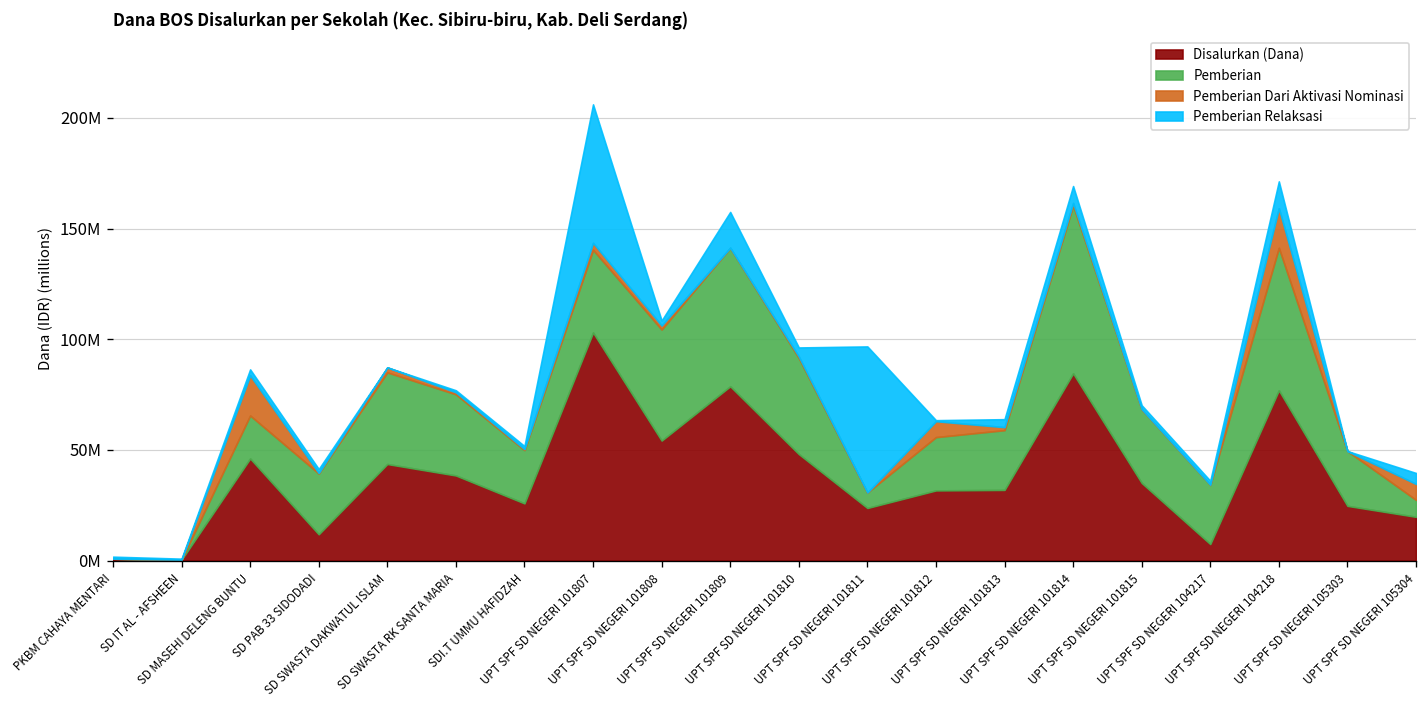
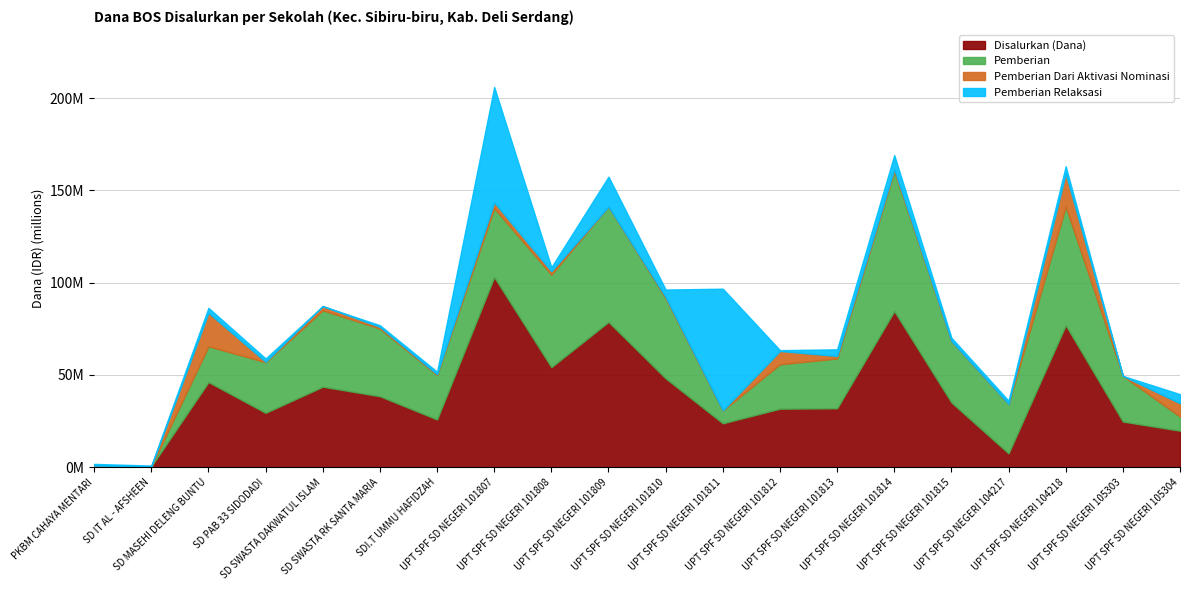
Disalurkan (Dana), SD PAB 33 SIDODADI: 12000000 -> 29000000
Pemberian Relaksasi, UPT SPF SD NEGERI 104218: 12000000 -> 4000000
